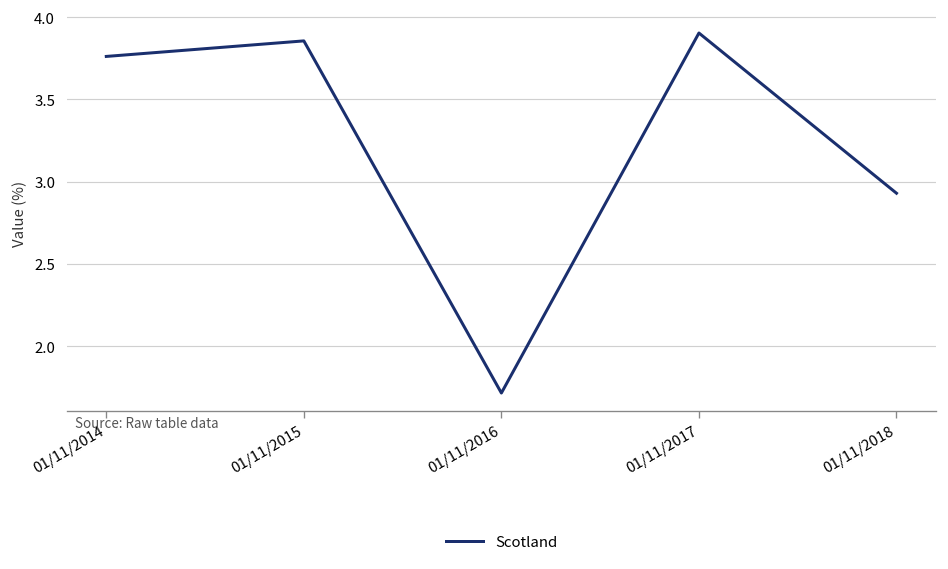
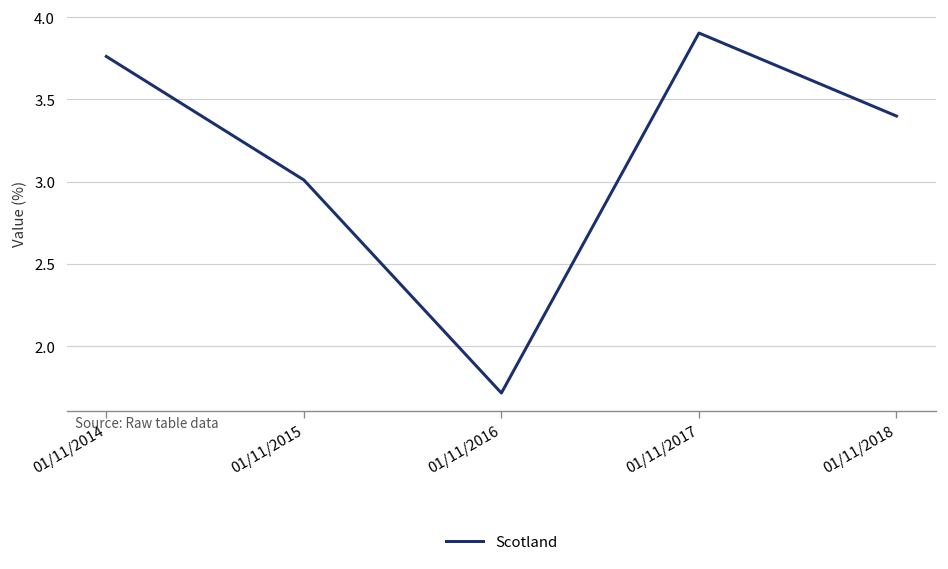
01/11/2015: 3.86 -> 3.01
01/11/2018: 2.93 -> 3.40
